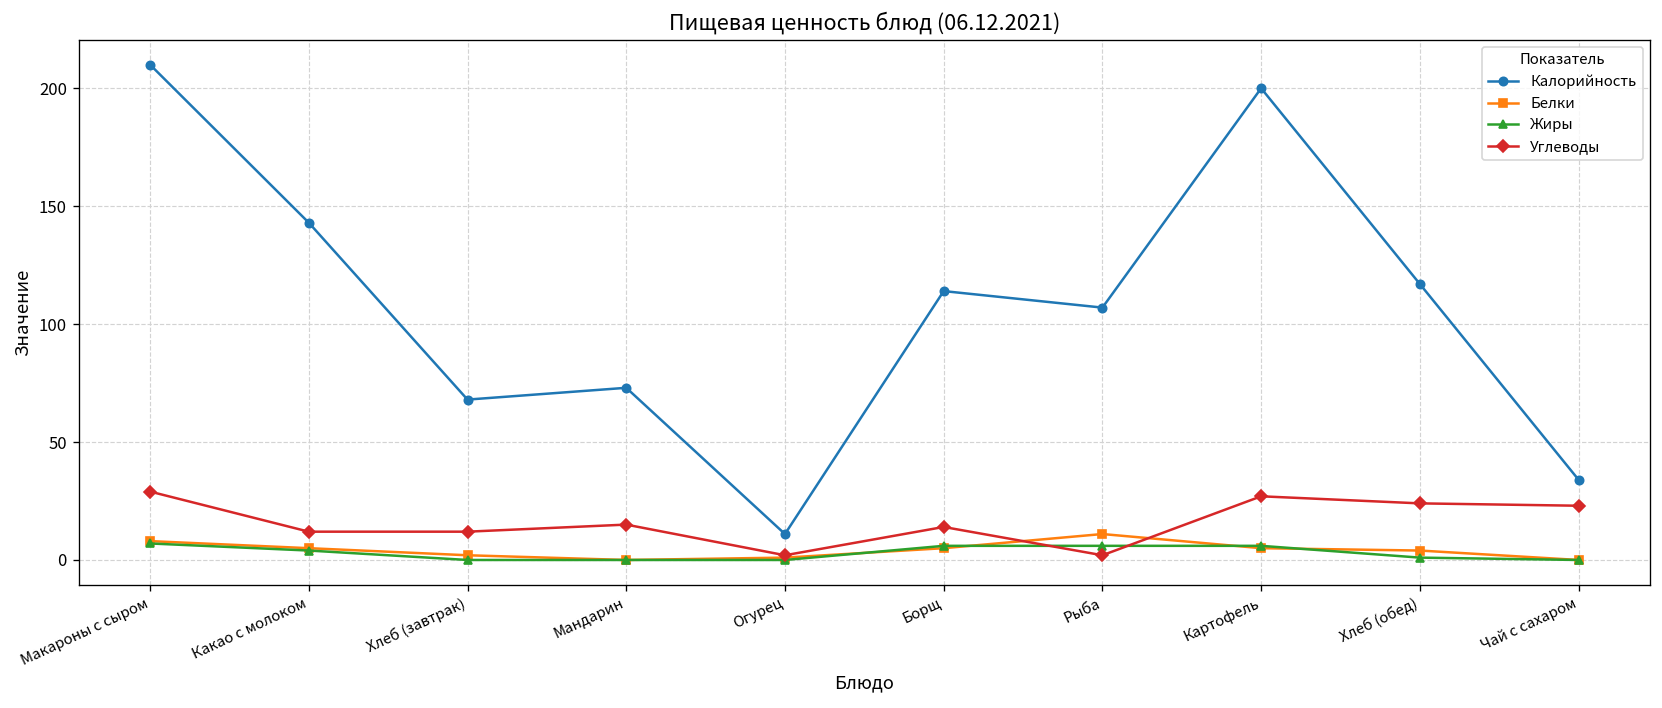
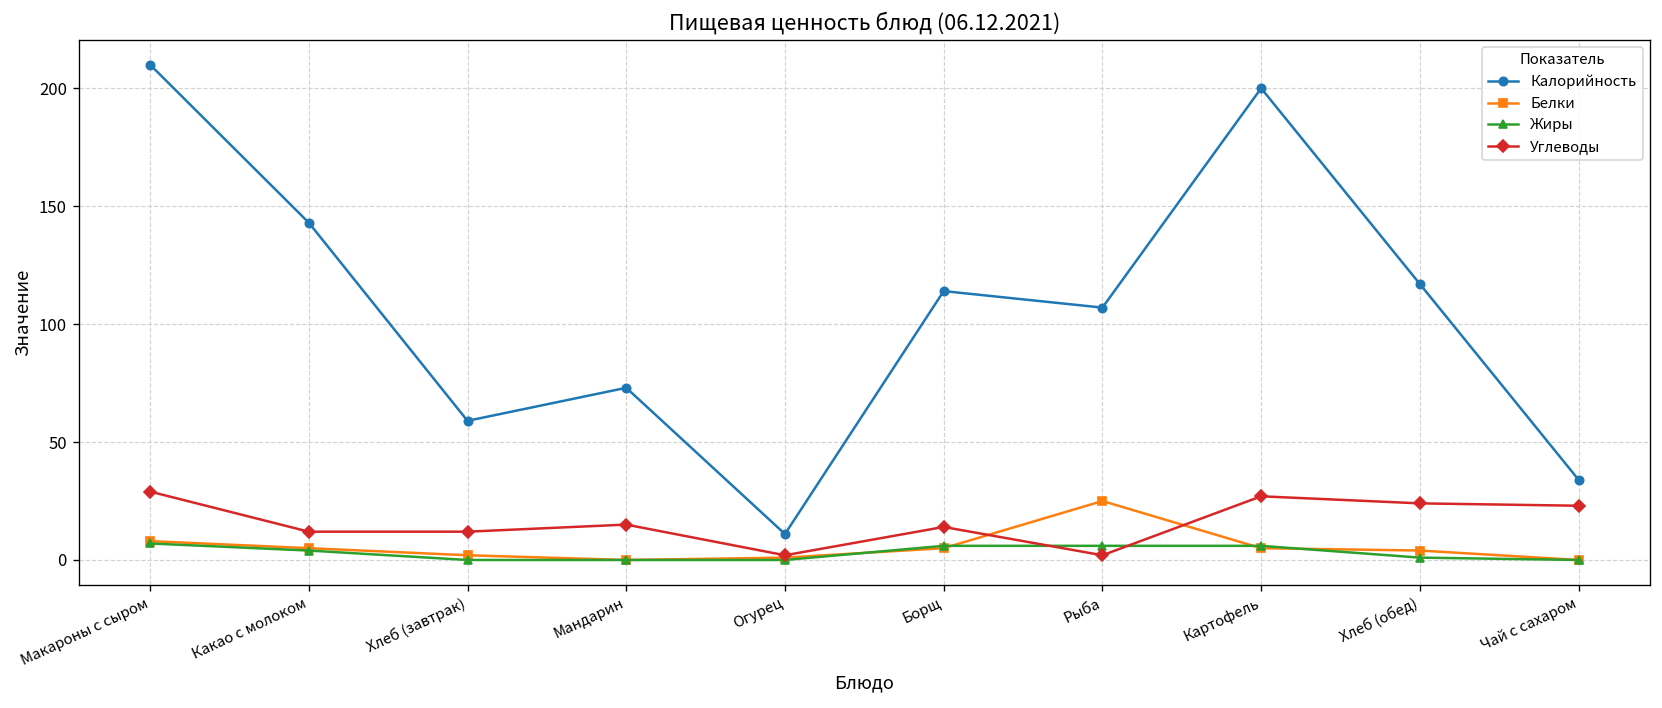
Калорийность, Хлеб (завтрак): 68 -> 59
Белки, Рыба: 11 -> 25
